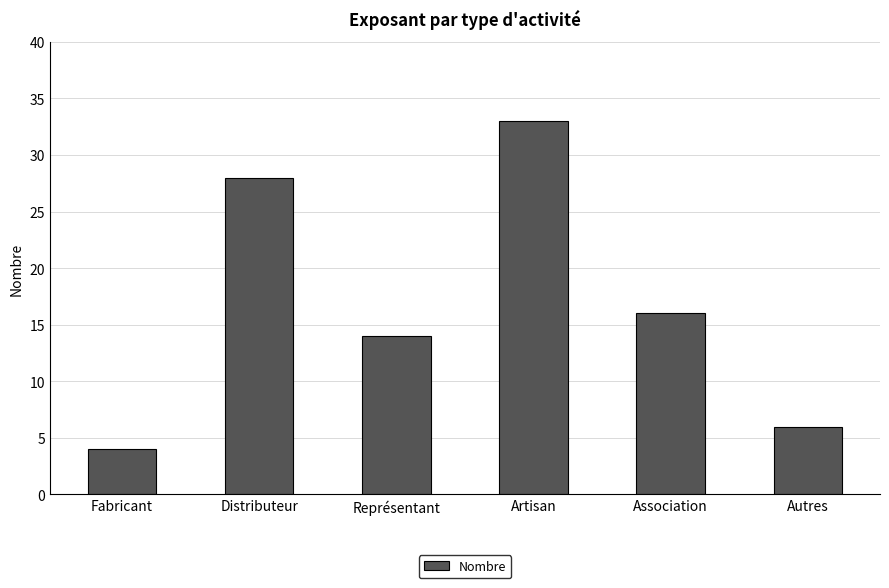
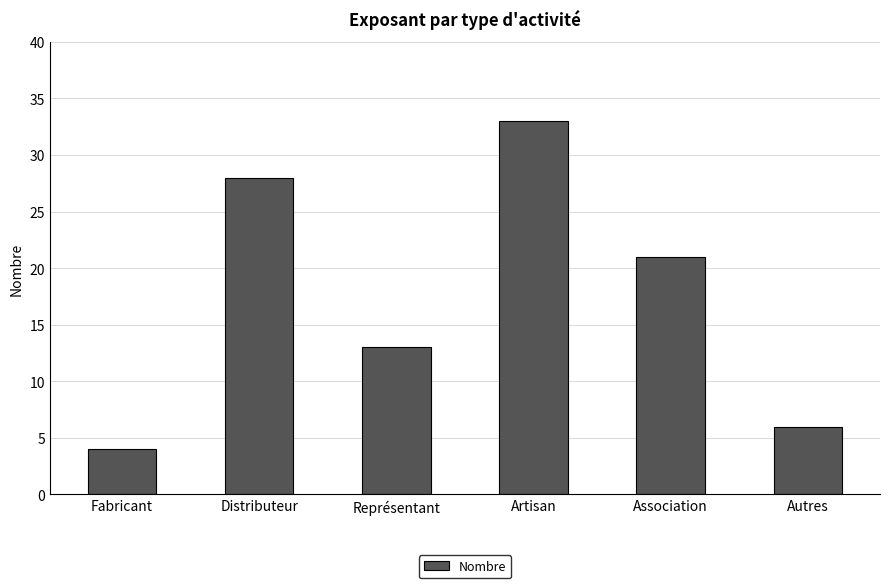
Représentant: 14 -> 13
Association: 16 -> 21
